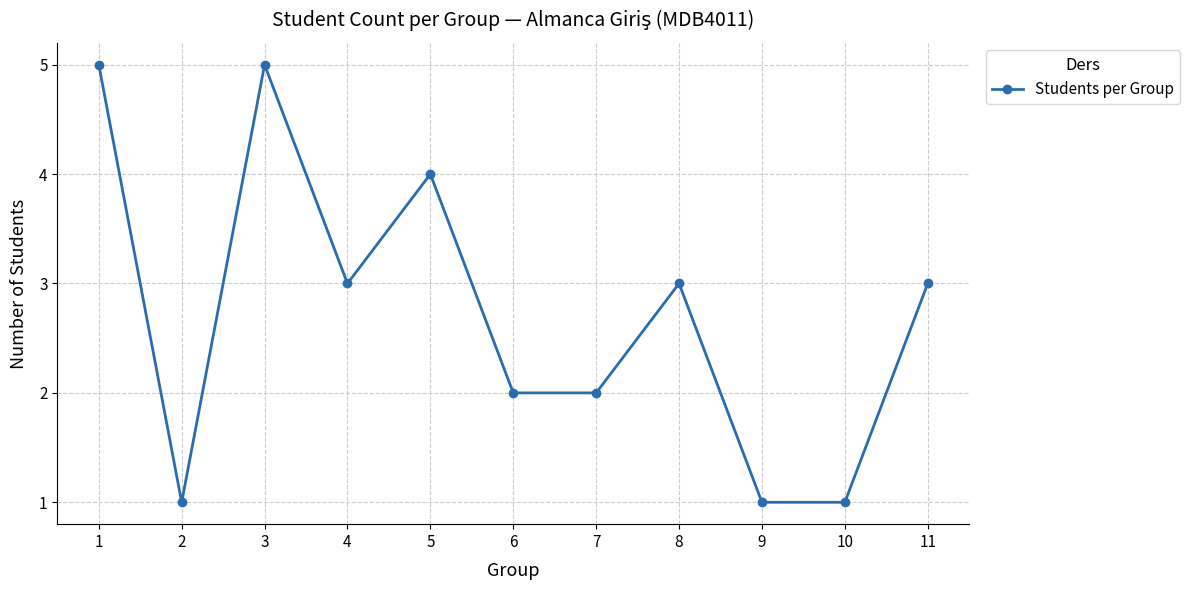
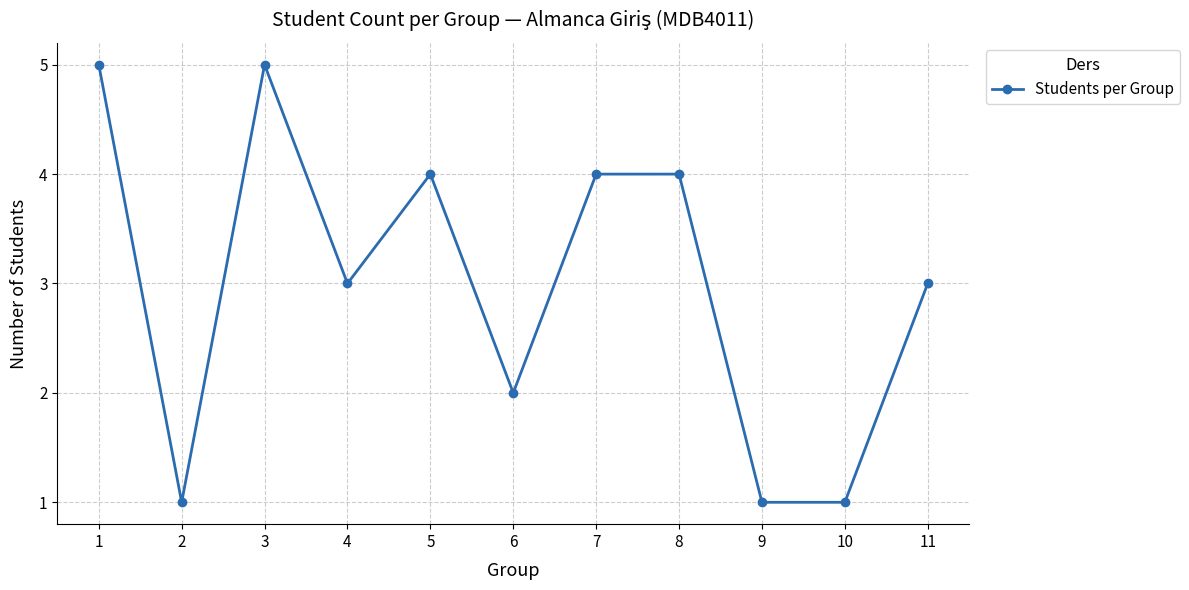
7: 2 -> 4
8: 3 -> 4
